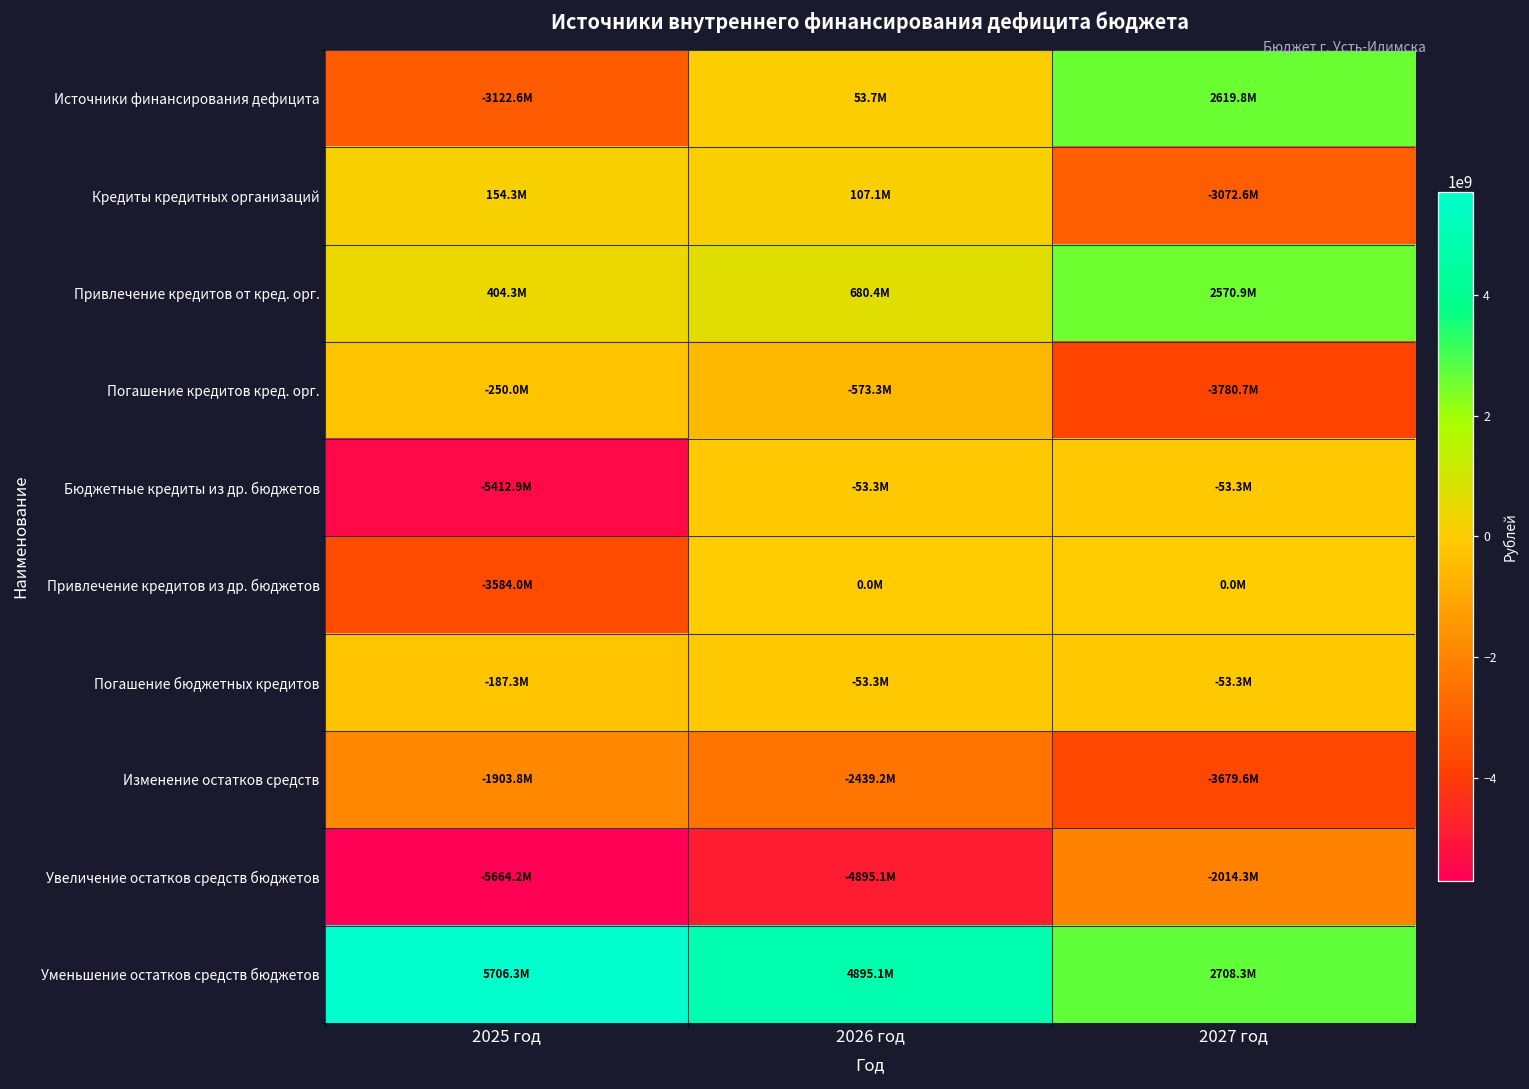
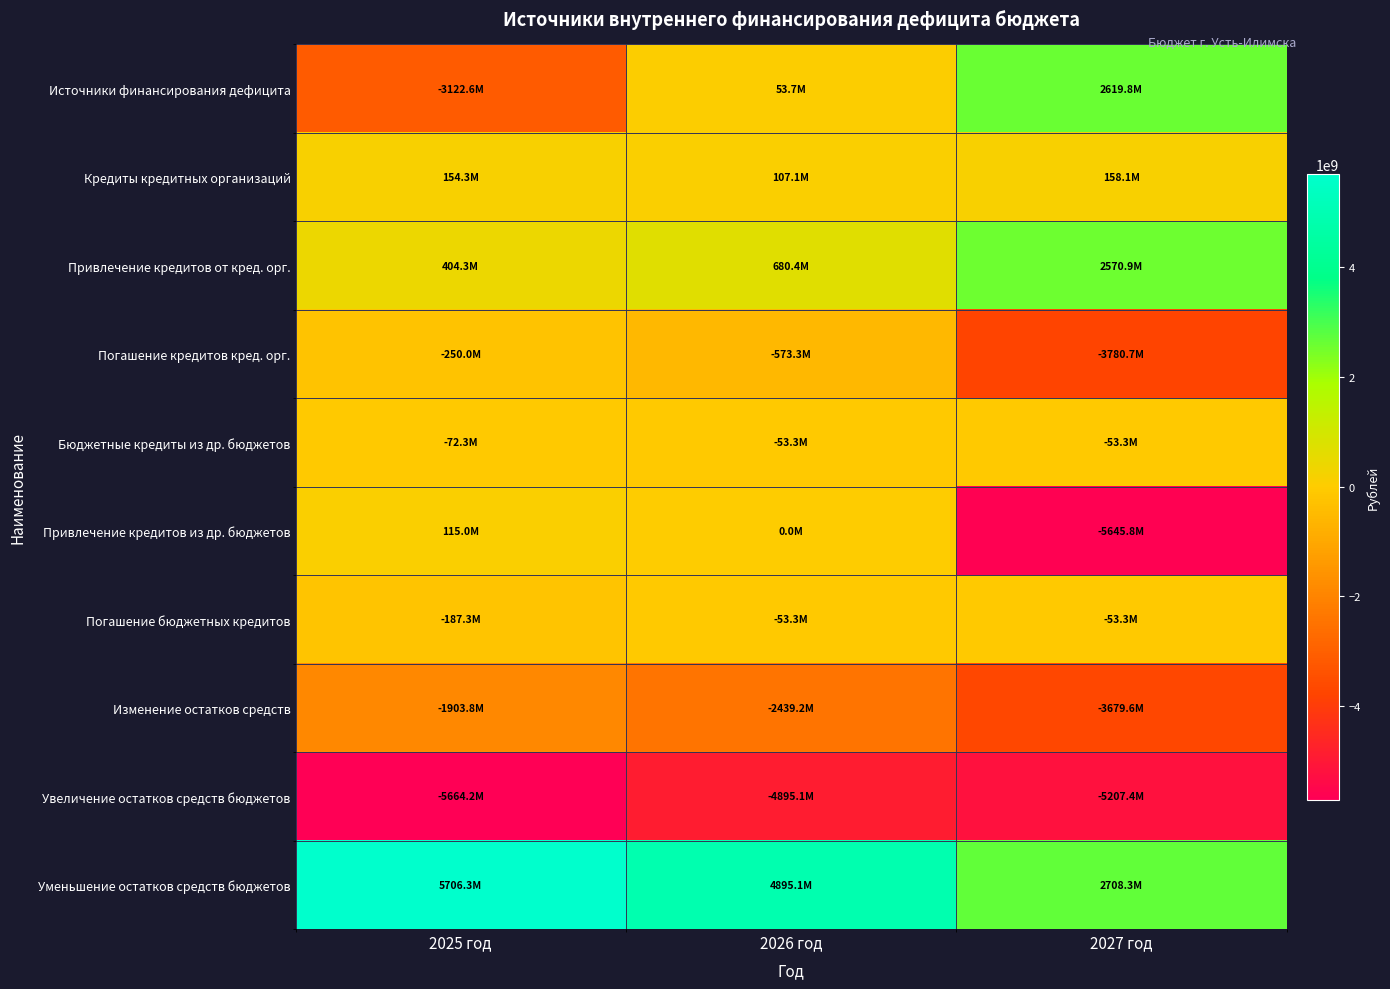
Кредиты кредитных организаций, 2027 год: -3072.6M -> 158.1M
Бюджетные кредиты из др. бюджетов, 2025 год: -5412.9M -> -72.3M
Привлечение кредитов из др. бюджетов, 2025 год: -3584.0M -> 115.0M
Привлечение кредитов из др. бюджетов, 2027 год: 0.0M -> -5645.8M
Увеличение остатков средств бюджетов, 2027 год: -2014.3M -> -5207.4M
